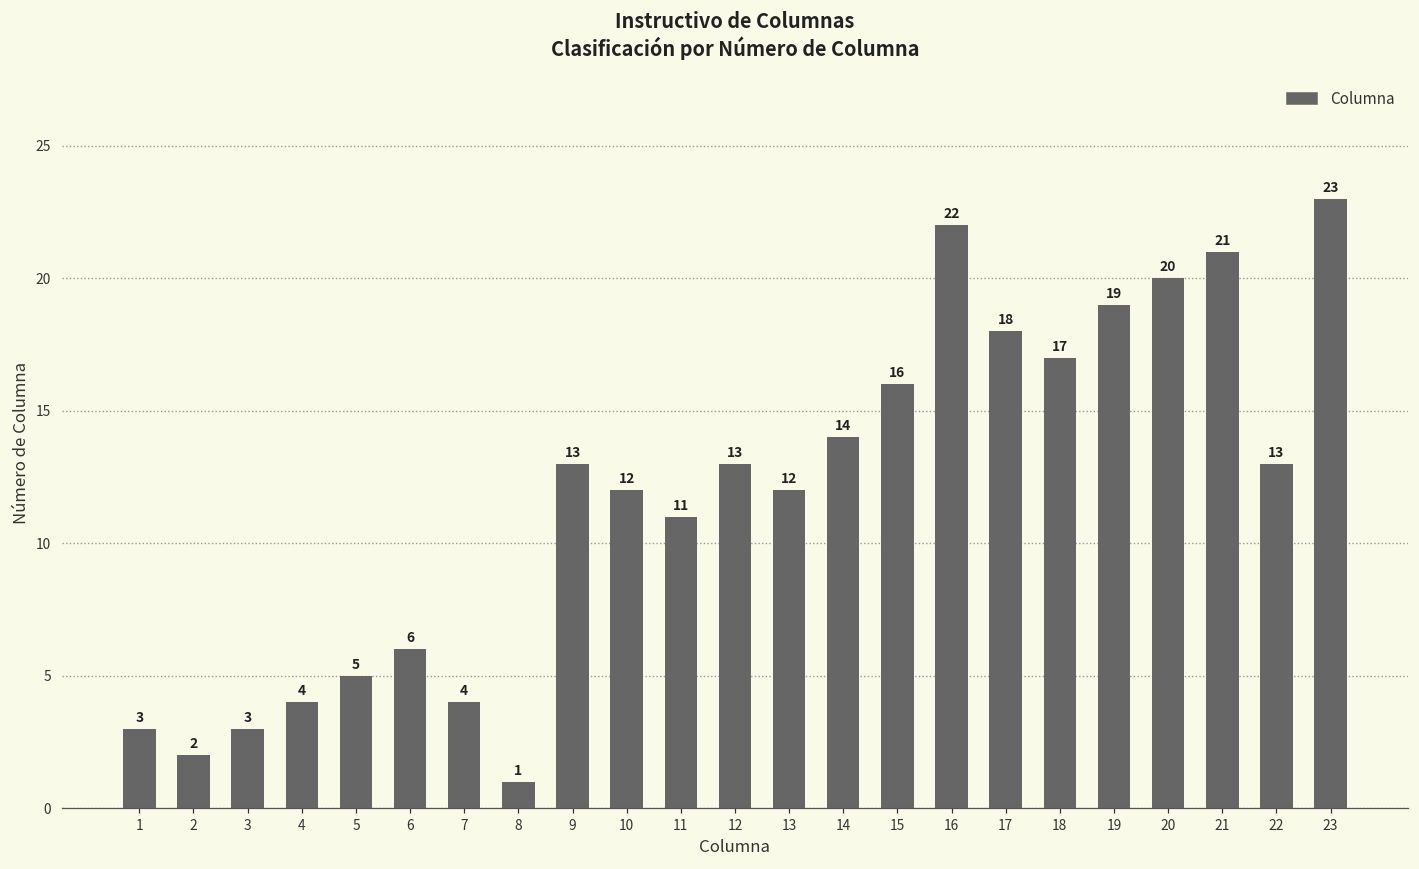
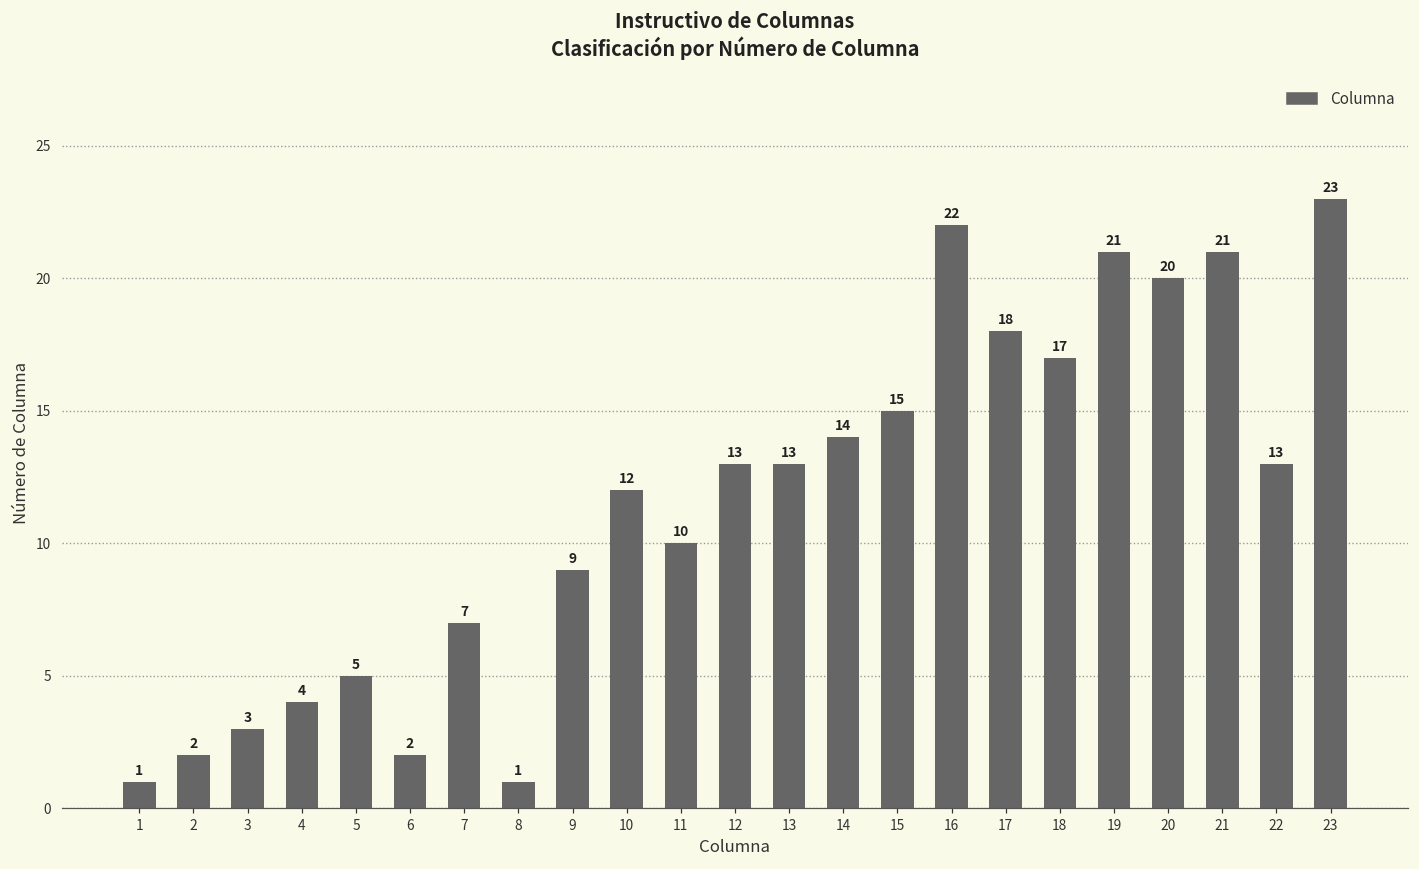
1: 3 -> 1
6: 6 -> 2
7: 4 -> 7
9: 13 -> 9
11: 11 -> 10
13: 12 -> 13
15: 16 -> 15
19: 19 -> 21
